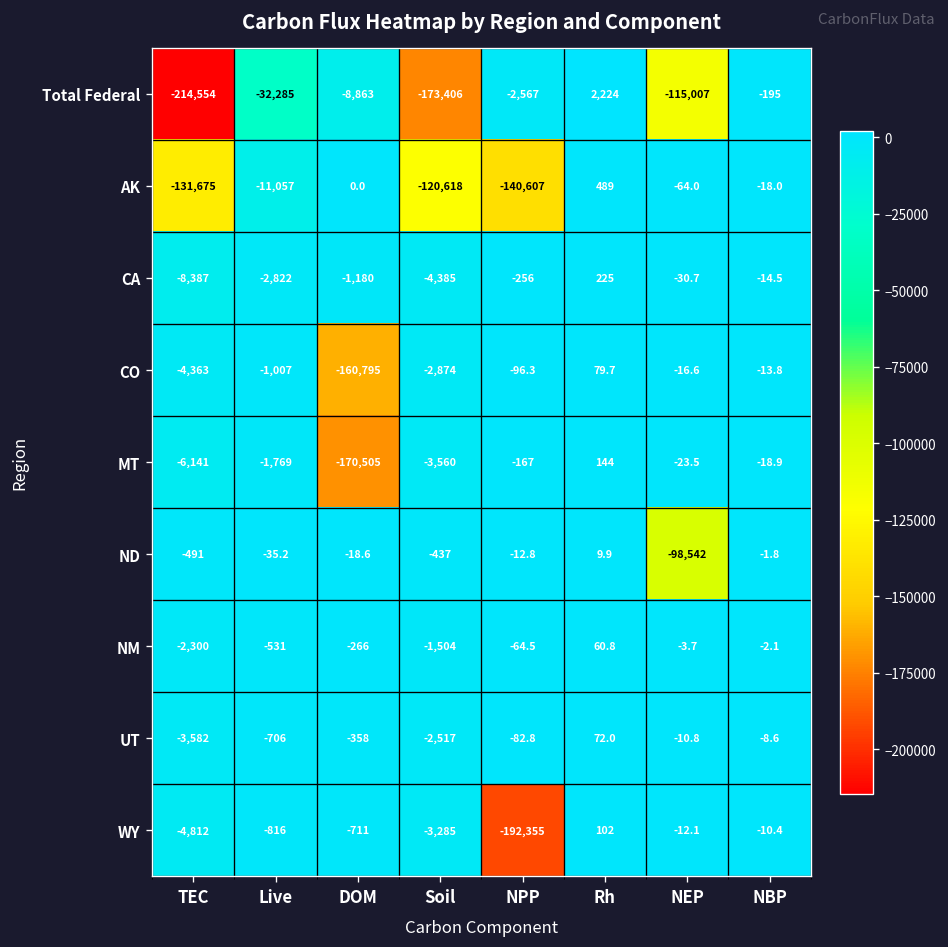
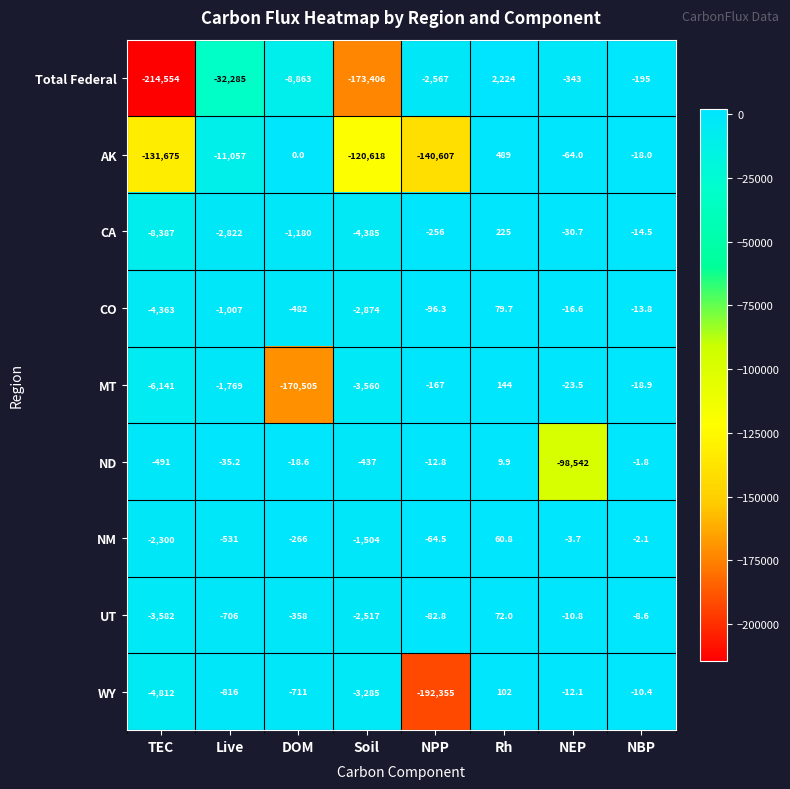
Total Federal, NEP: -115,007 -> -343
CO, DOM: -160,795 -> -482
